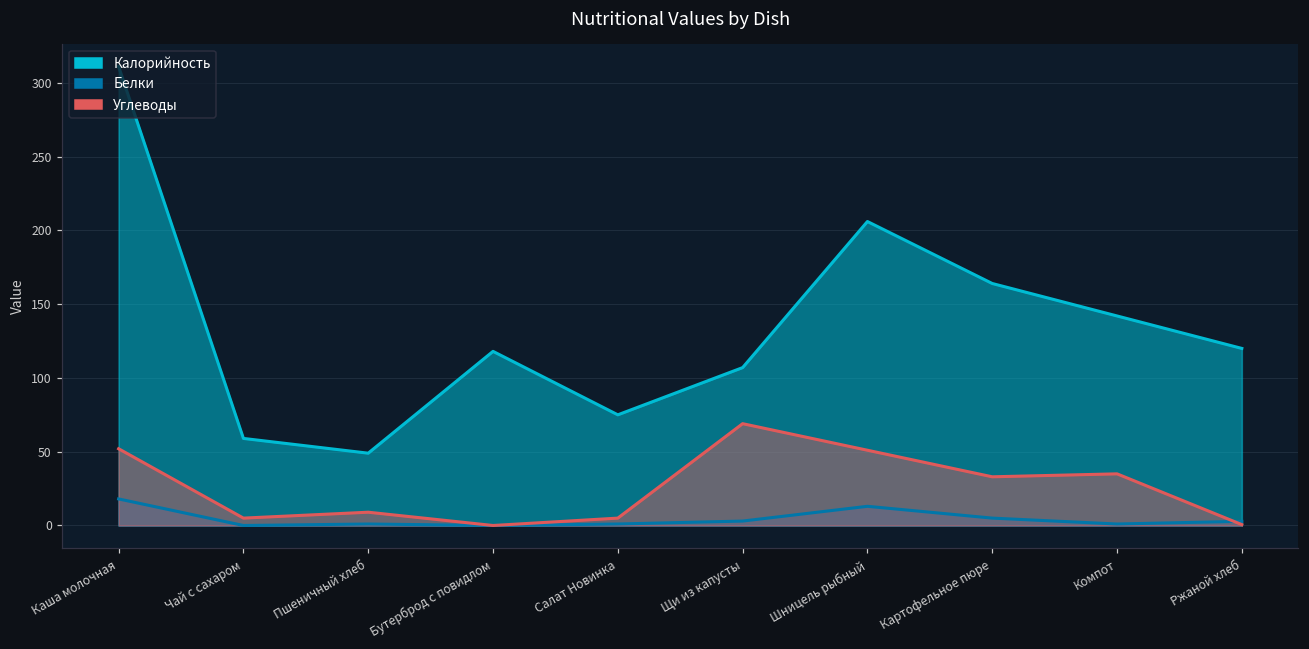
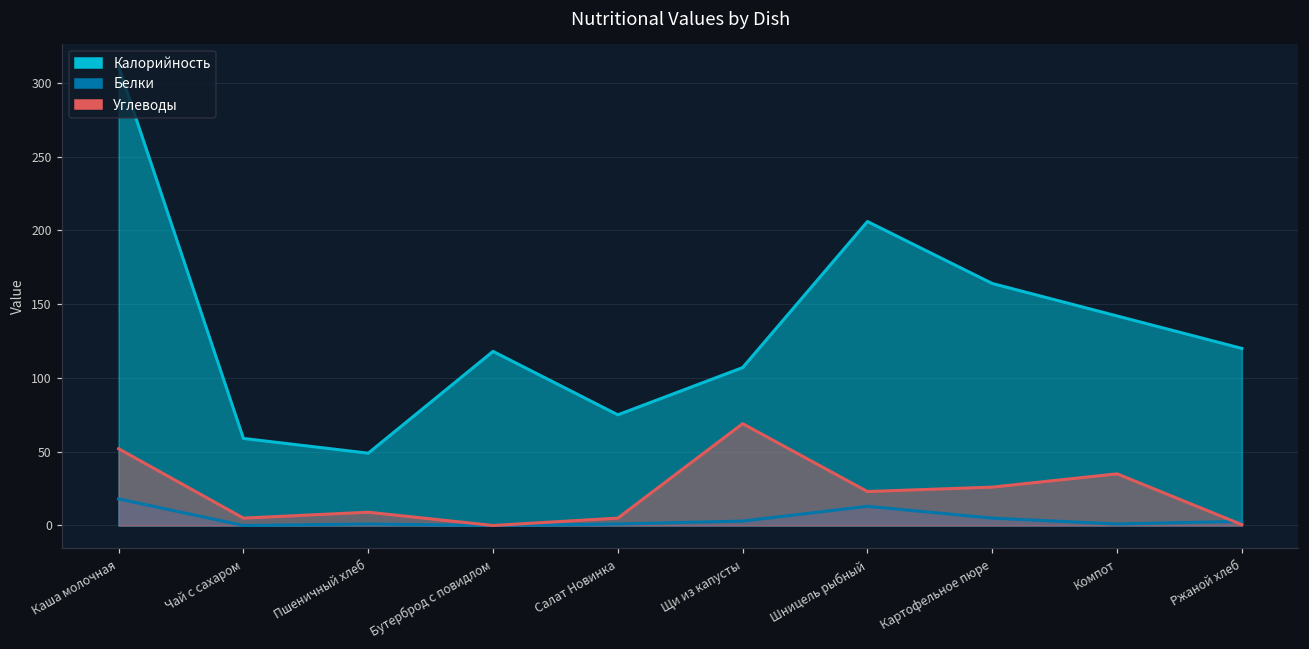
Углеводы, Шницель рыбный: 51 -> 23
Углеводы, Картофельное пюре: 33 -> 26
